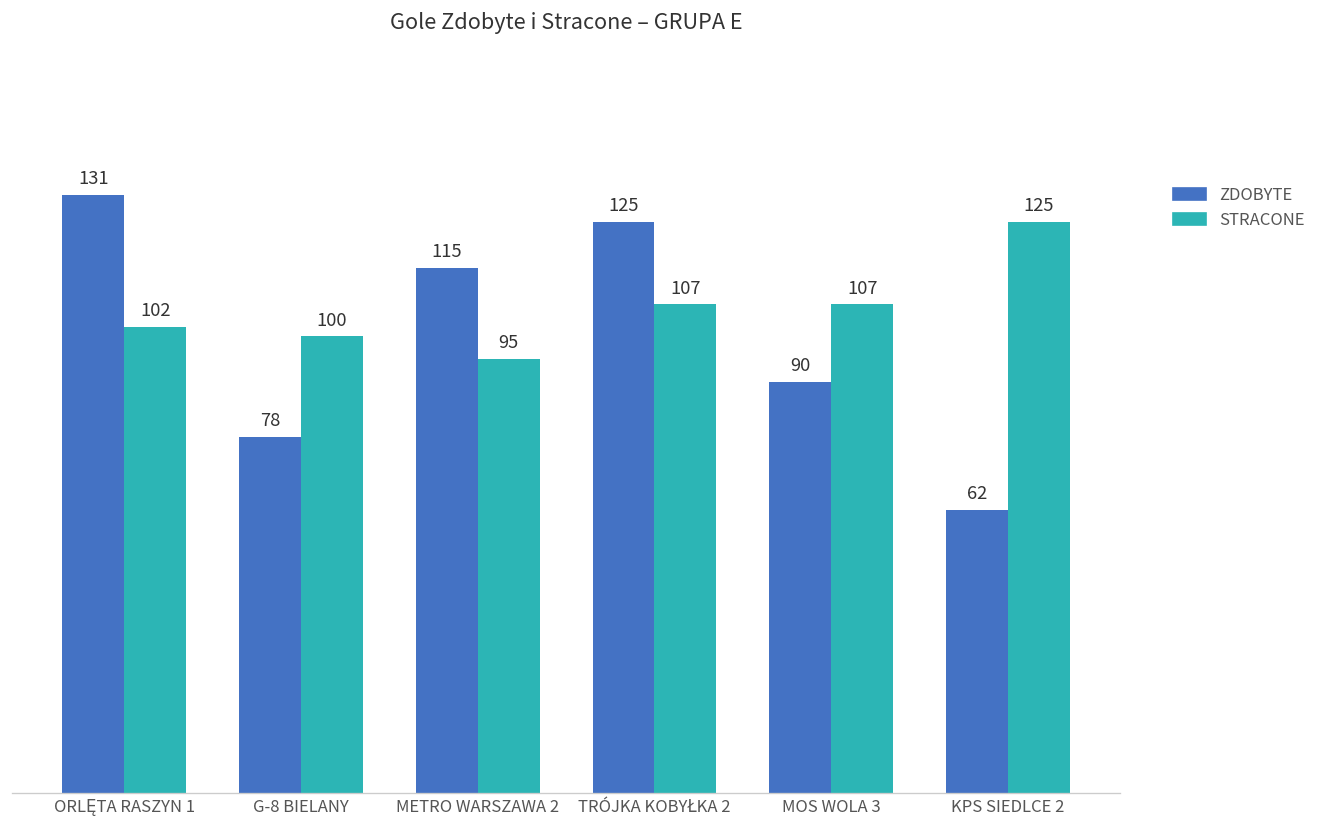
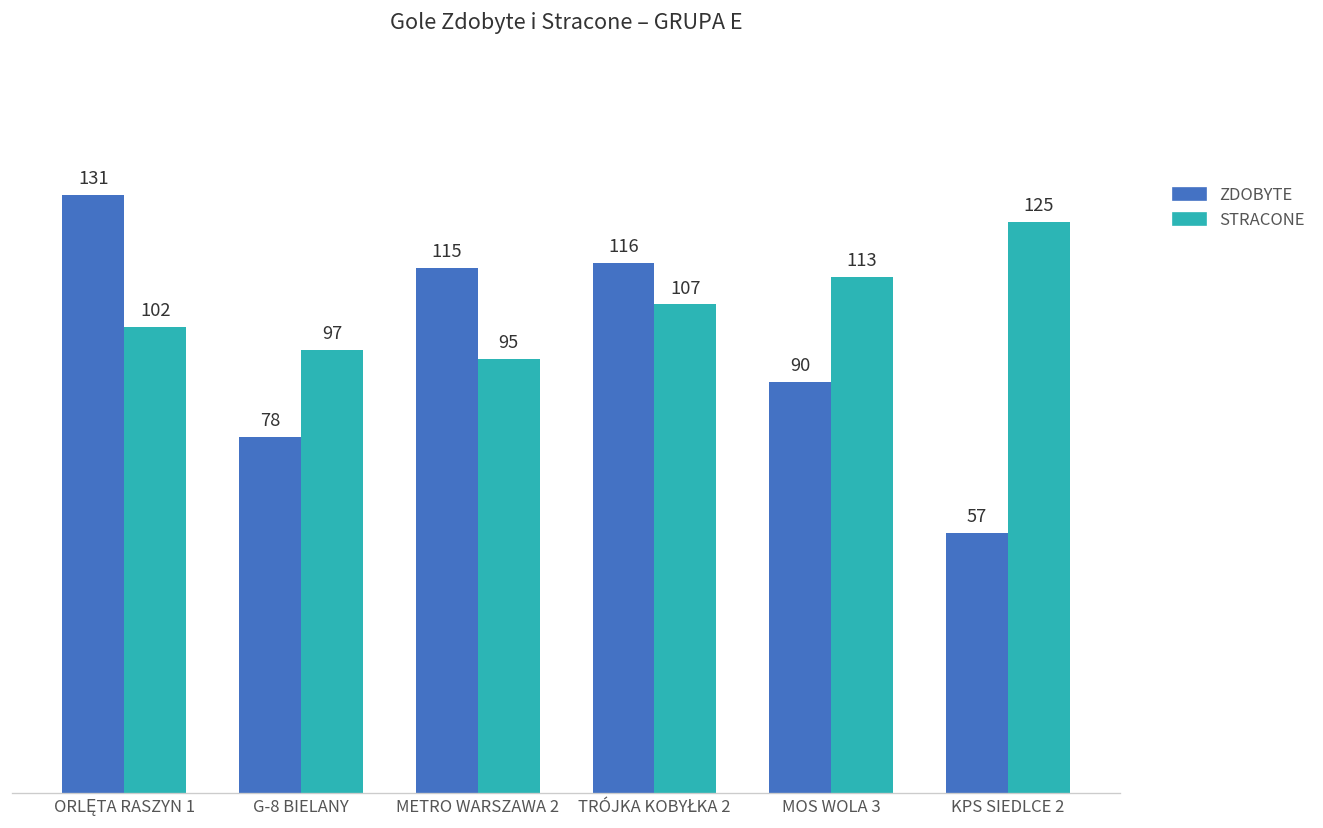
STRACONE, G-8 BIELANY: 100 -> 97
ZDOBYTE, TRÓJKA KOBYŁKA 2: 125 -> 116
STRACONE, MOS WOLA 3: 107 -> 113
ZDOBYTE, KPS SIEDLCE 2: 62 -> 57
